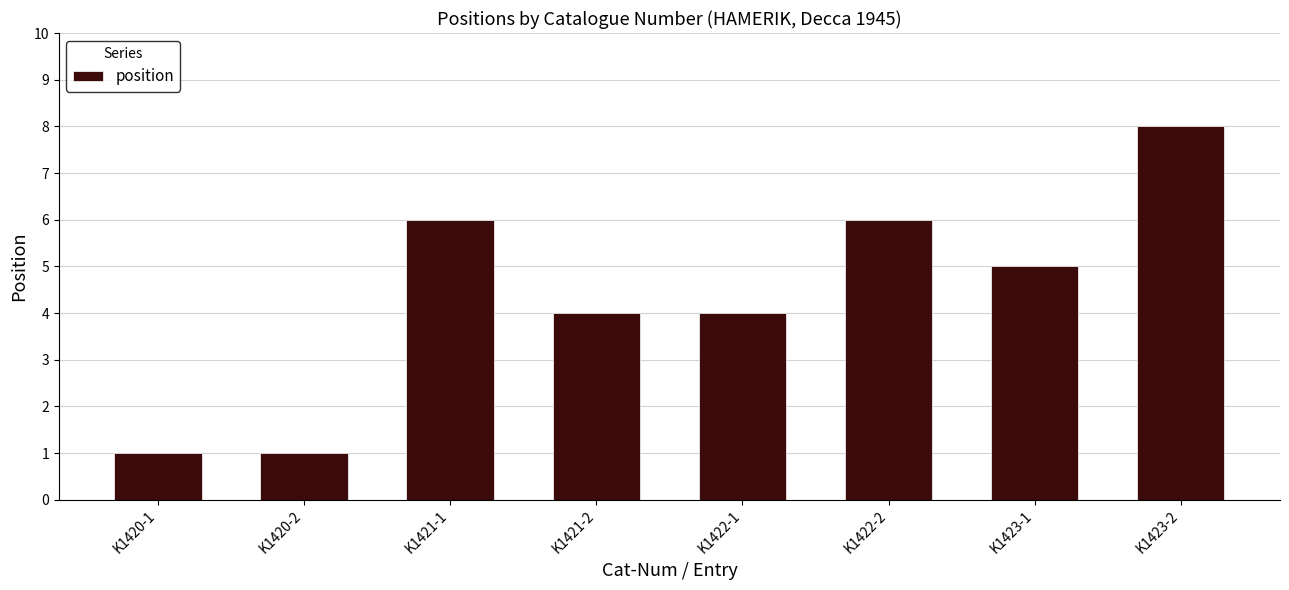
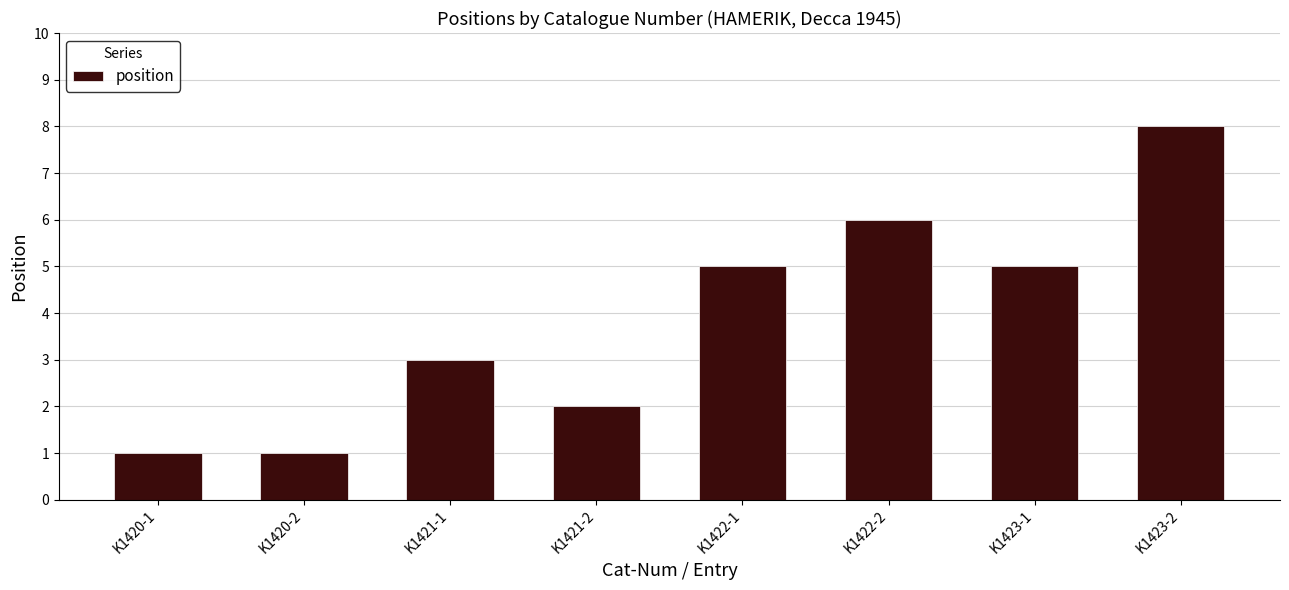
K1421-1: 6 -> 3
K1421-2: 4 -> 2
K1422-1: 4 -> 5
